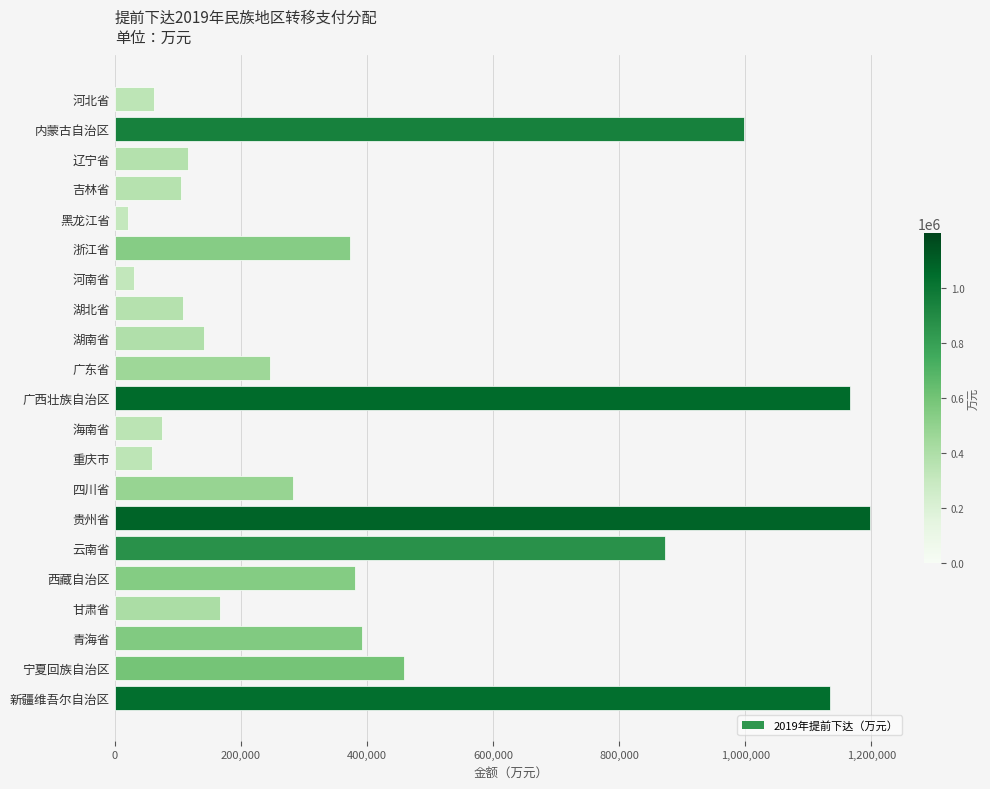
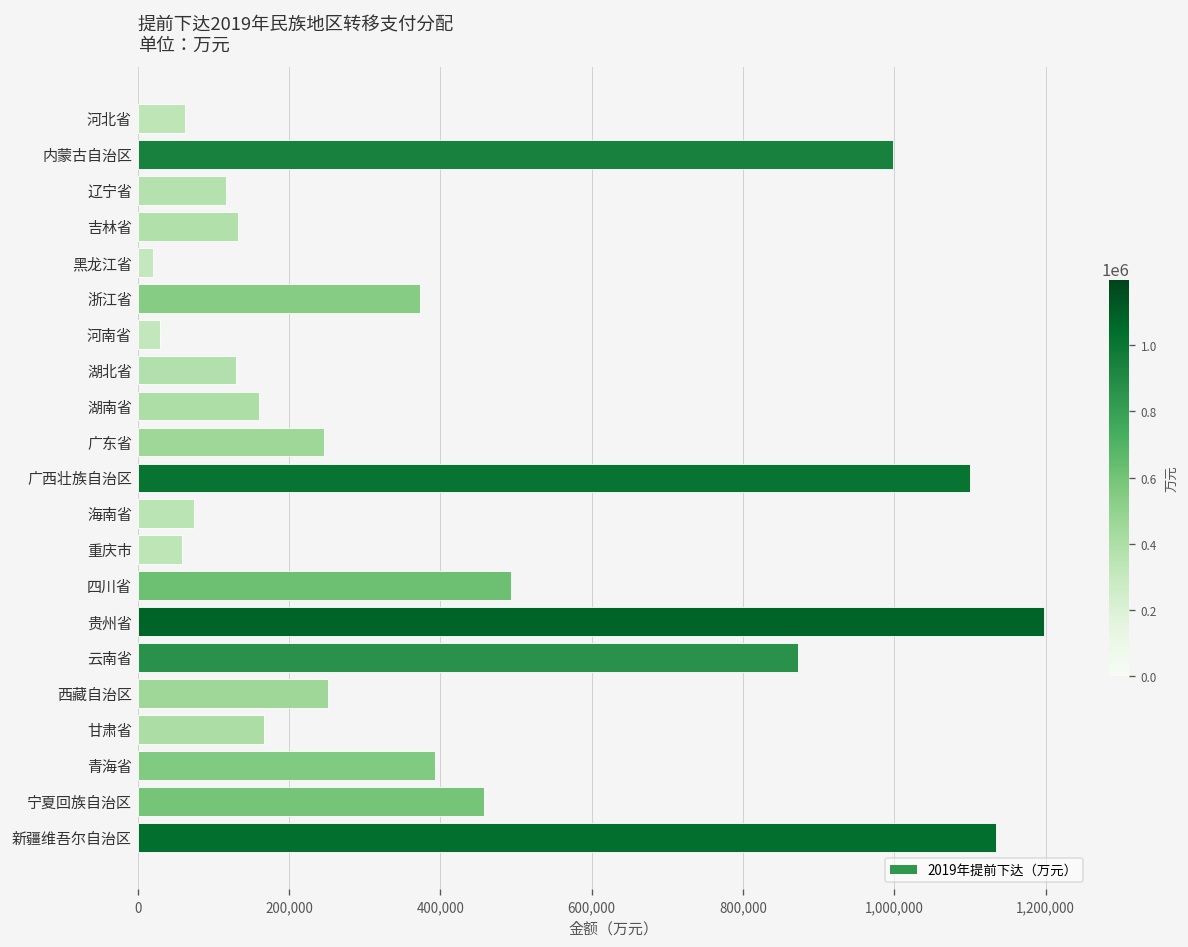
吉林省: 100,000 -> 130,000
湖北省: 110,000 -> 130,000
湖南省: 140,000 -> 160,000
广西壮族自治区: 1,170,000 -> 1,100,000
四川省: 280,000 -> 490,000
西藏自治区: 380,000 -> 250,000
